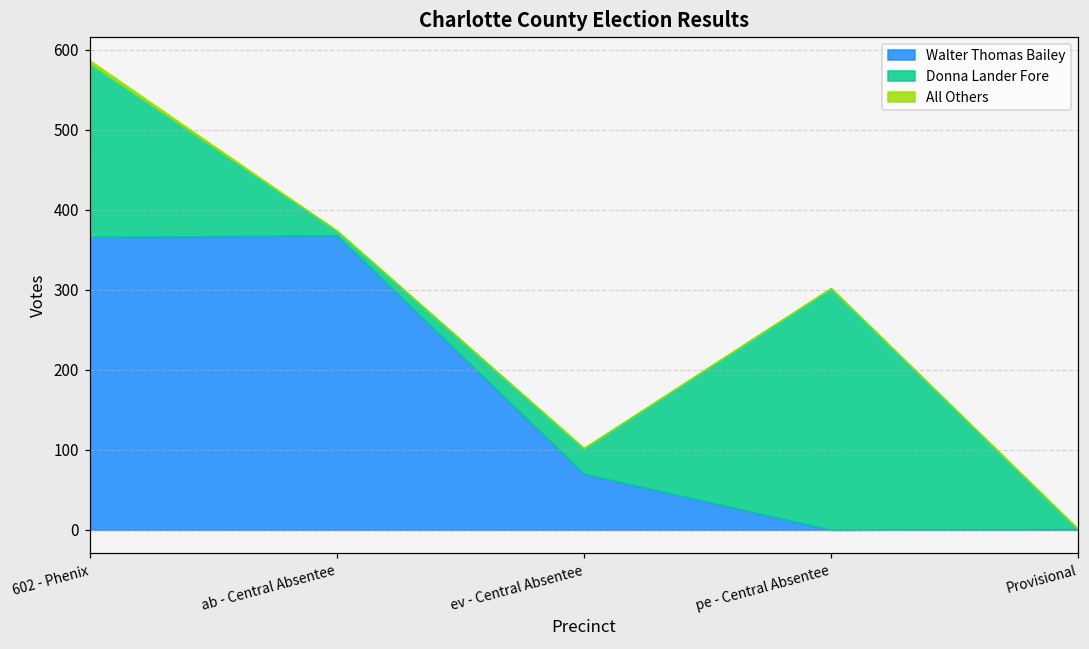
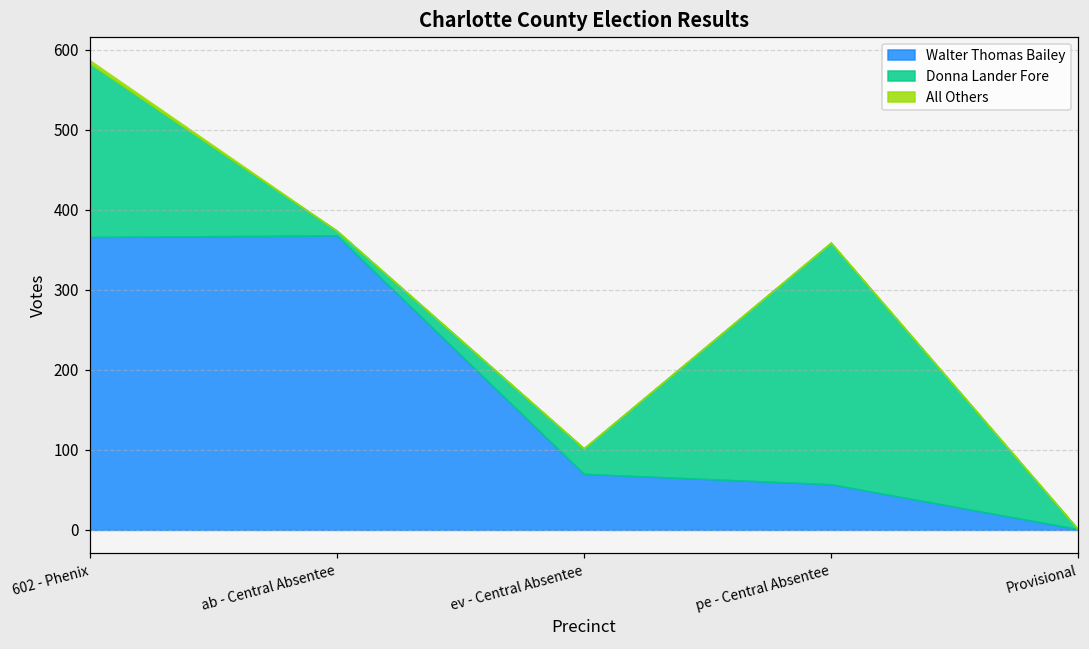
Walter Thomas Bailey, pe - Central Absentee: 0 -> 60
